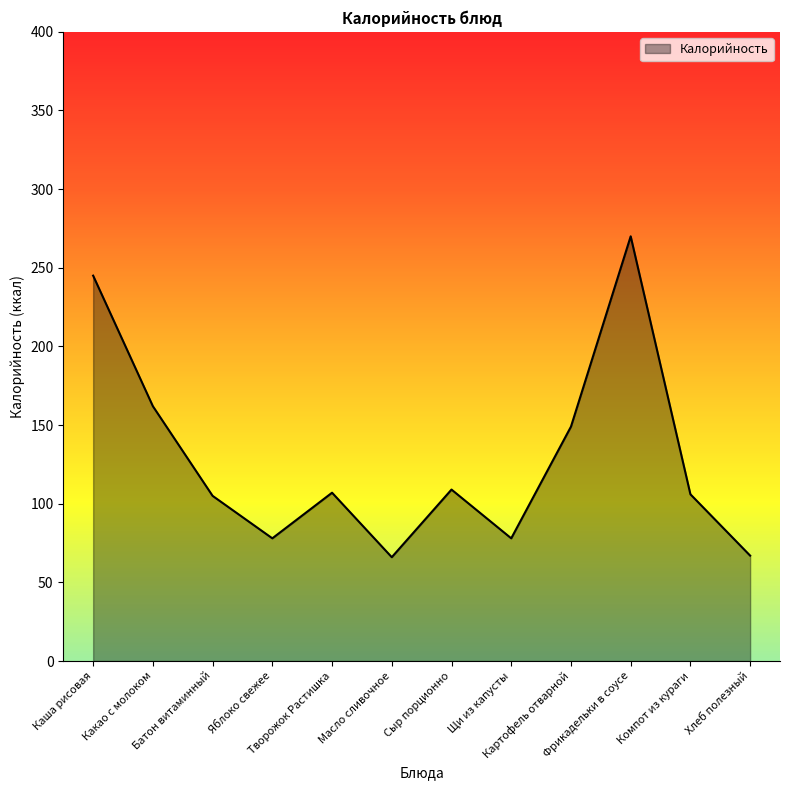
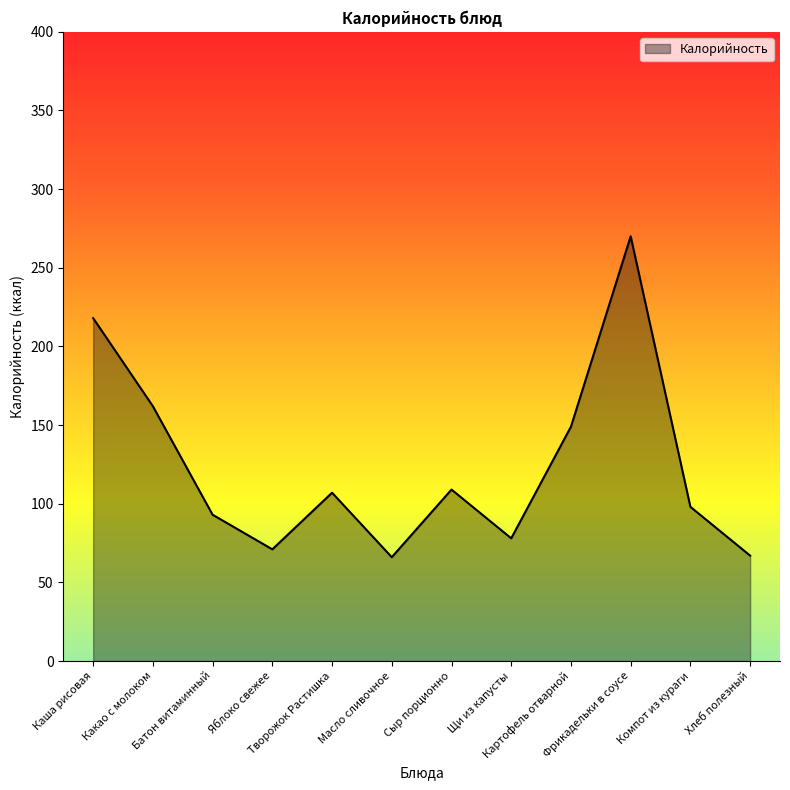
Каша рисовая: 245 -> 218
Батон витаминный: 105 -> 93
Яблоко свежее: 78 -> 71
Компот из кураги: 106 -> 98
